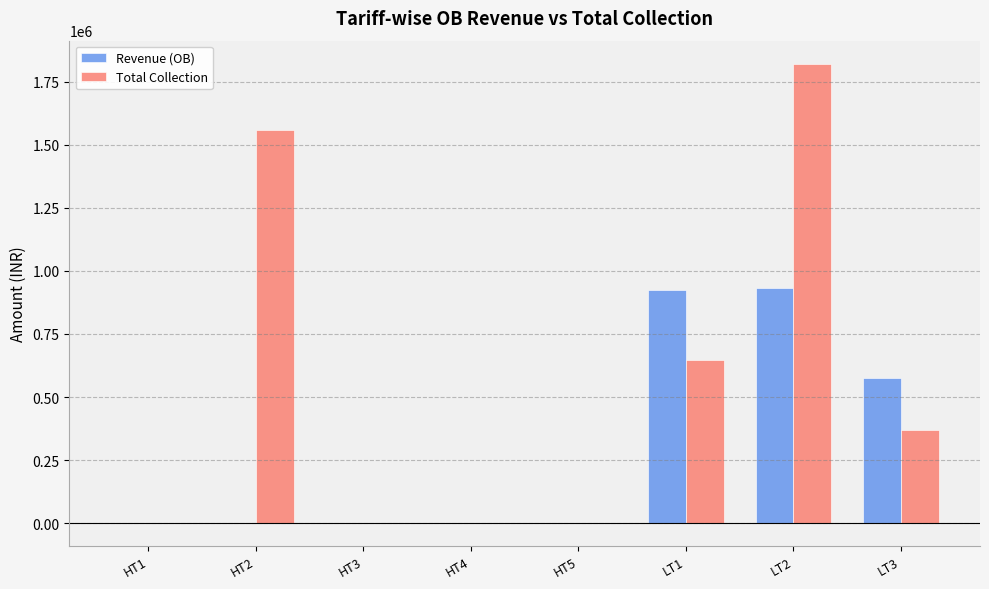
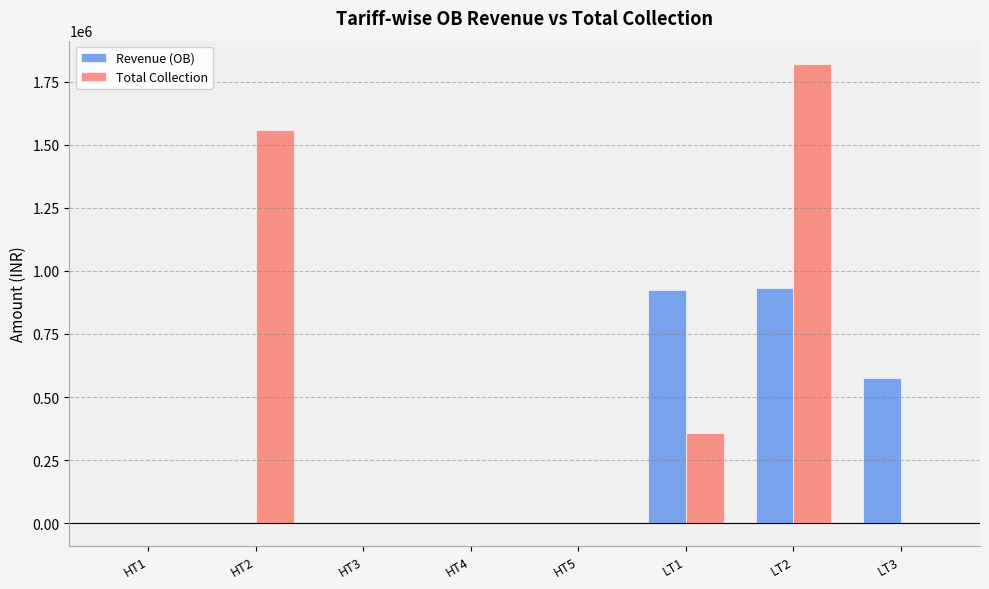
Total Collection, LT1: 650000 -> 360000
Total Collection, LT3: 370000 -> 0
